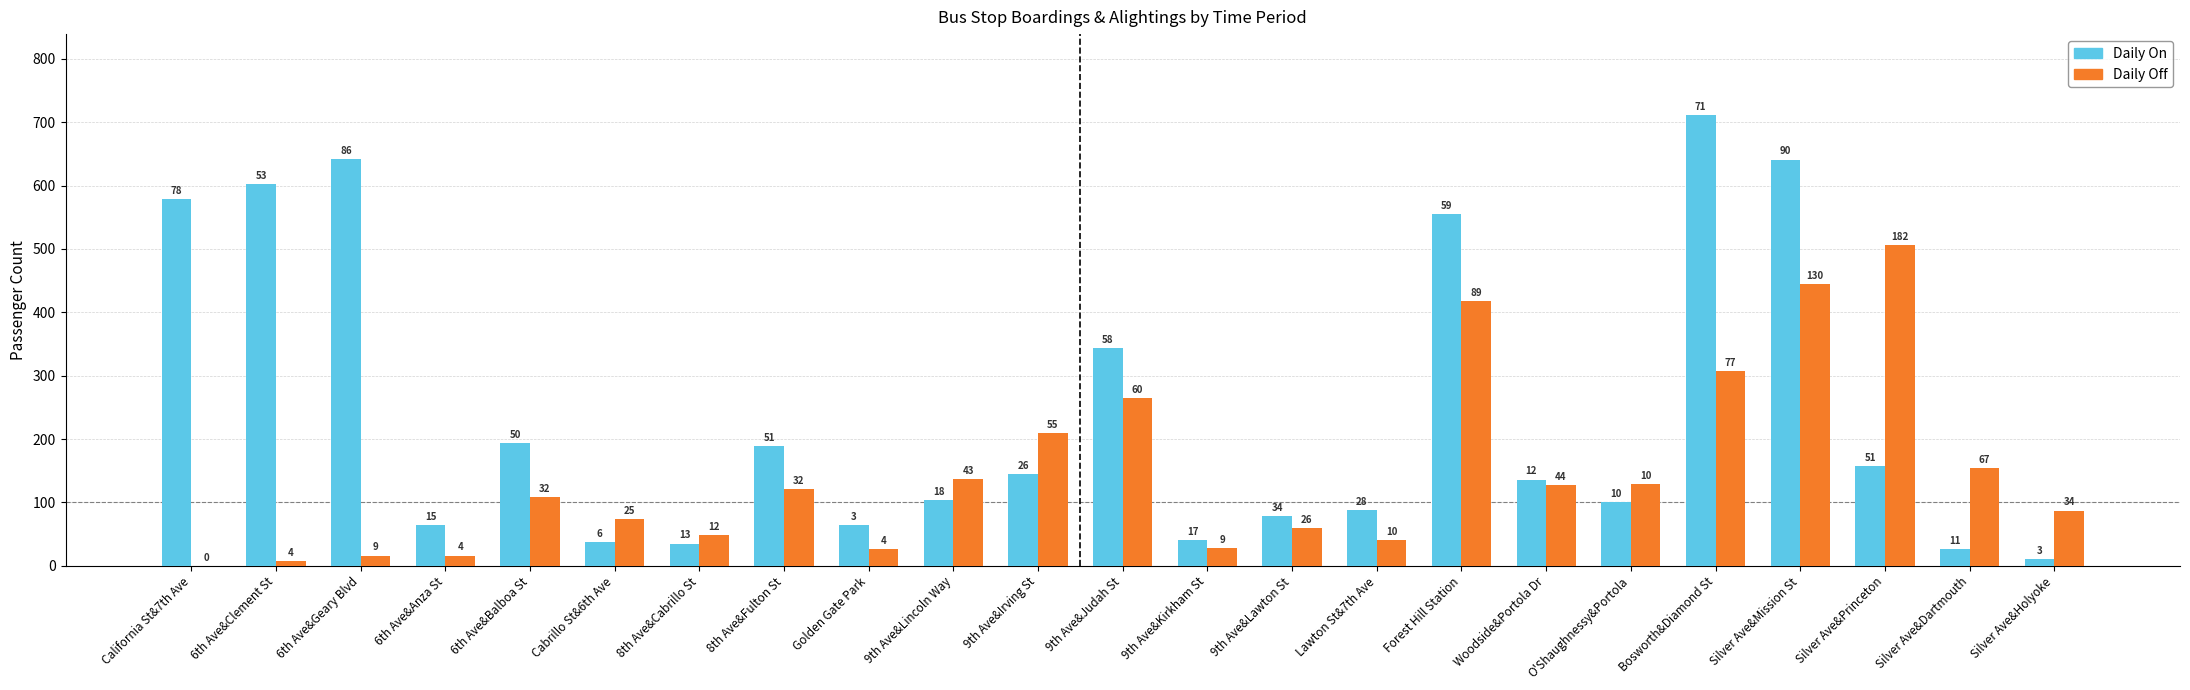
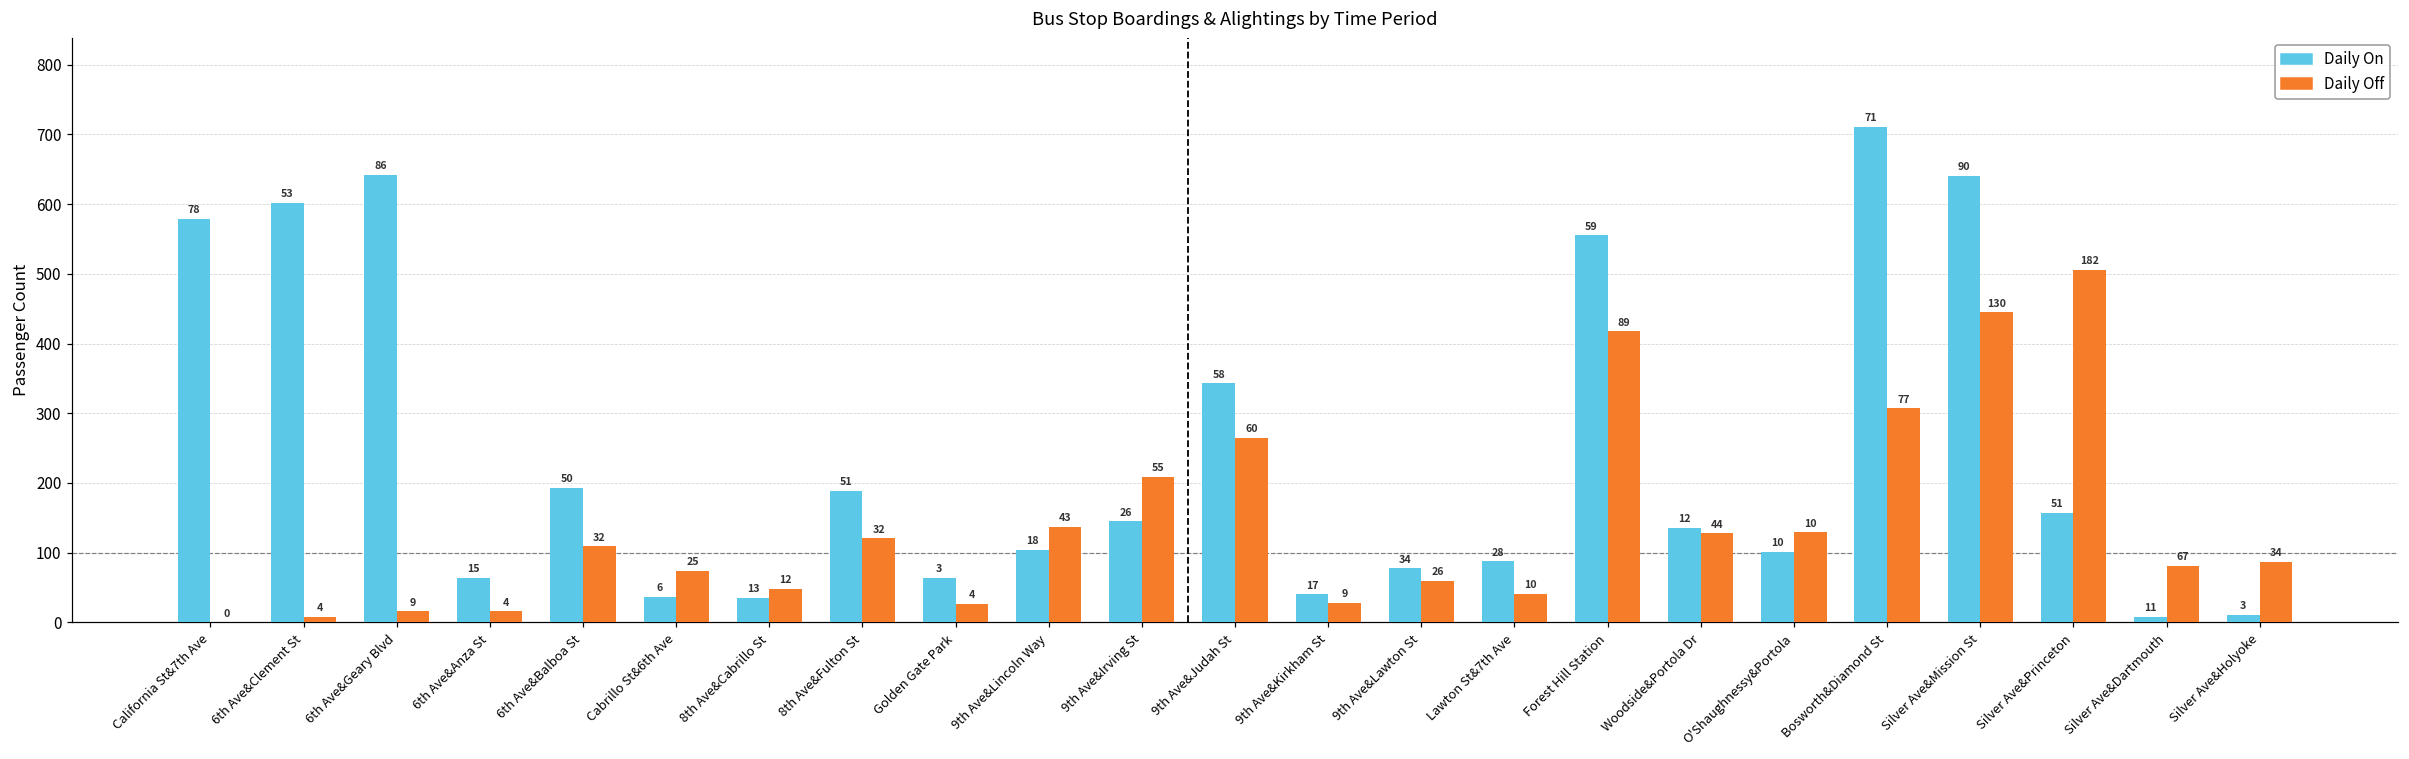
Daily On, Silver Ave&Dartmouth: 30 -> 10
Daily Off, Silver Ave&Dartmouth: 150 -> 80
